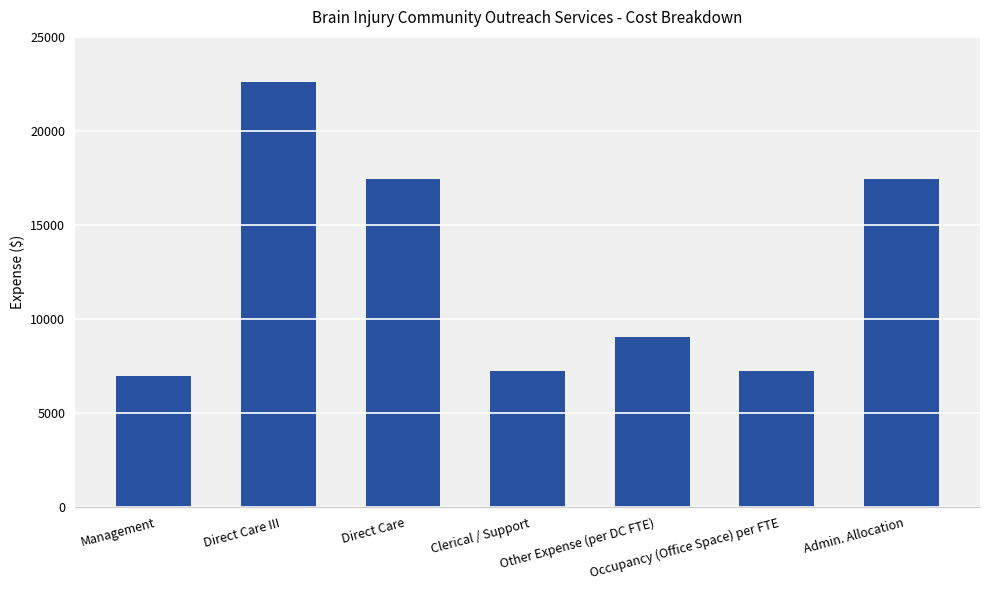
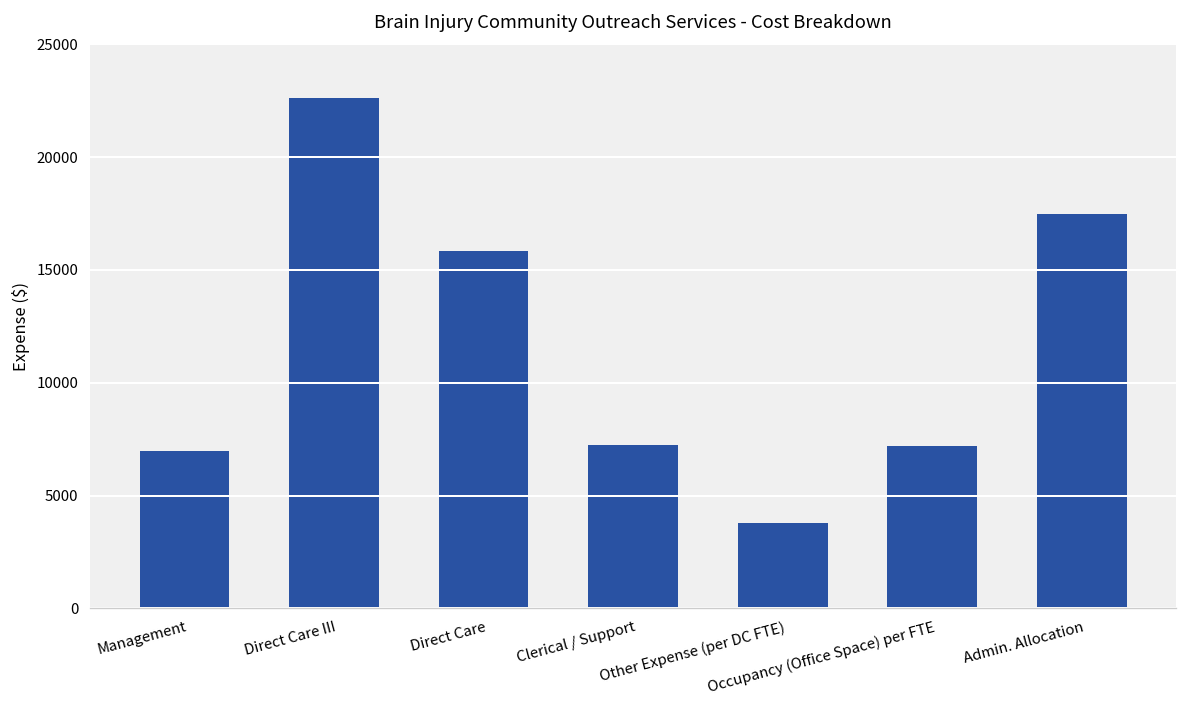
Direct Care: 17500 -> 15800
Other Expense (per DC FTE): 9000 -> 3800
